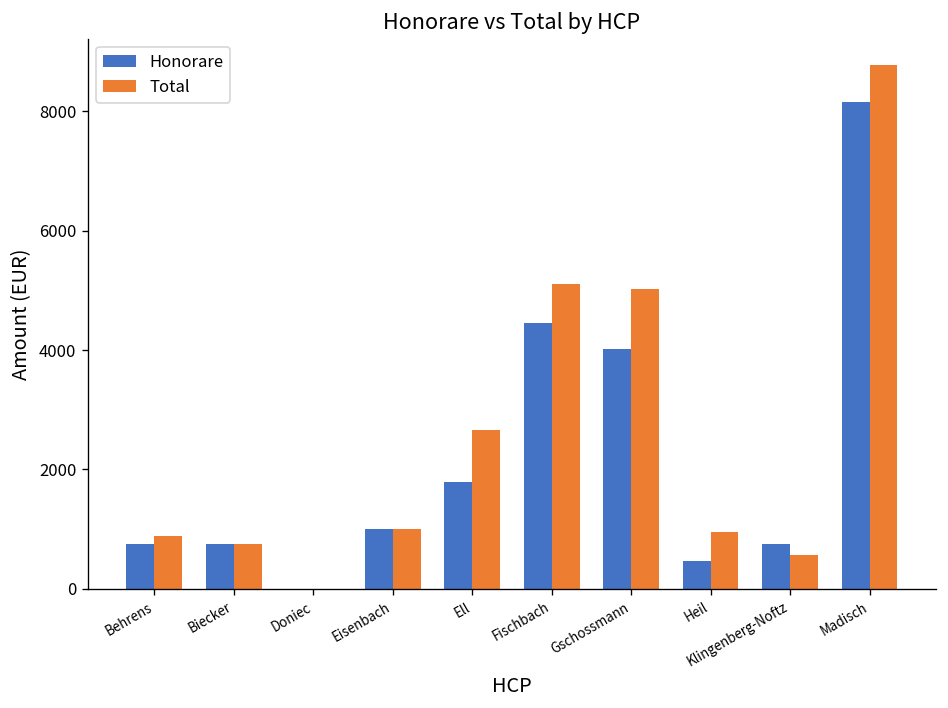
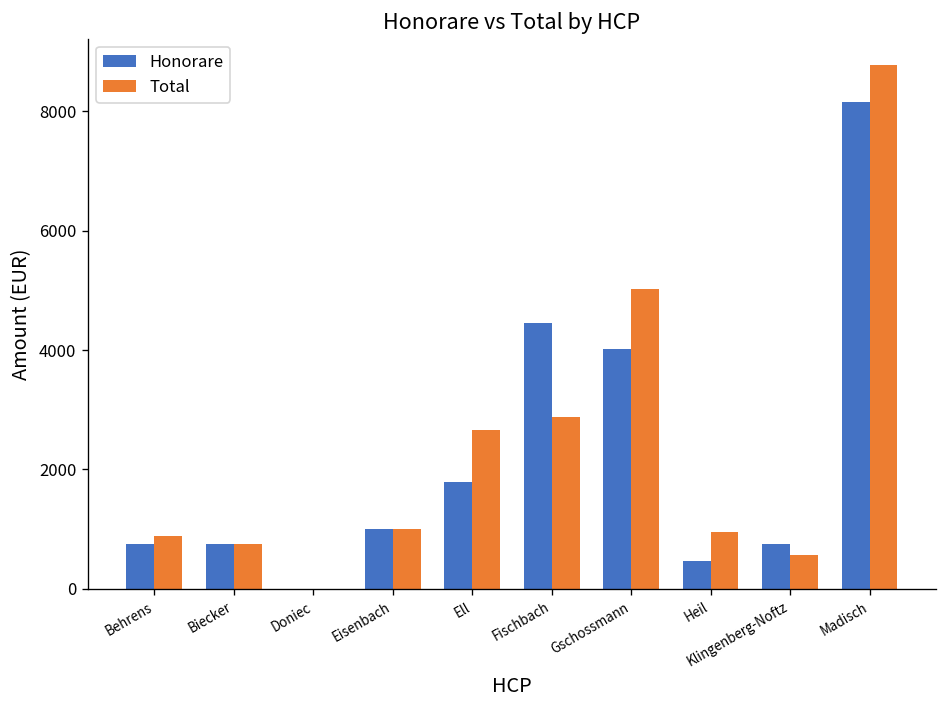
Total, Fischbach: 5100 -> 2900
